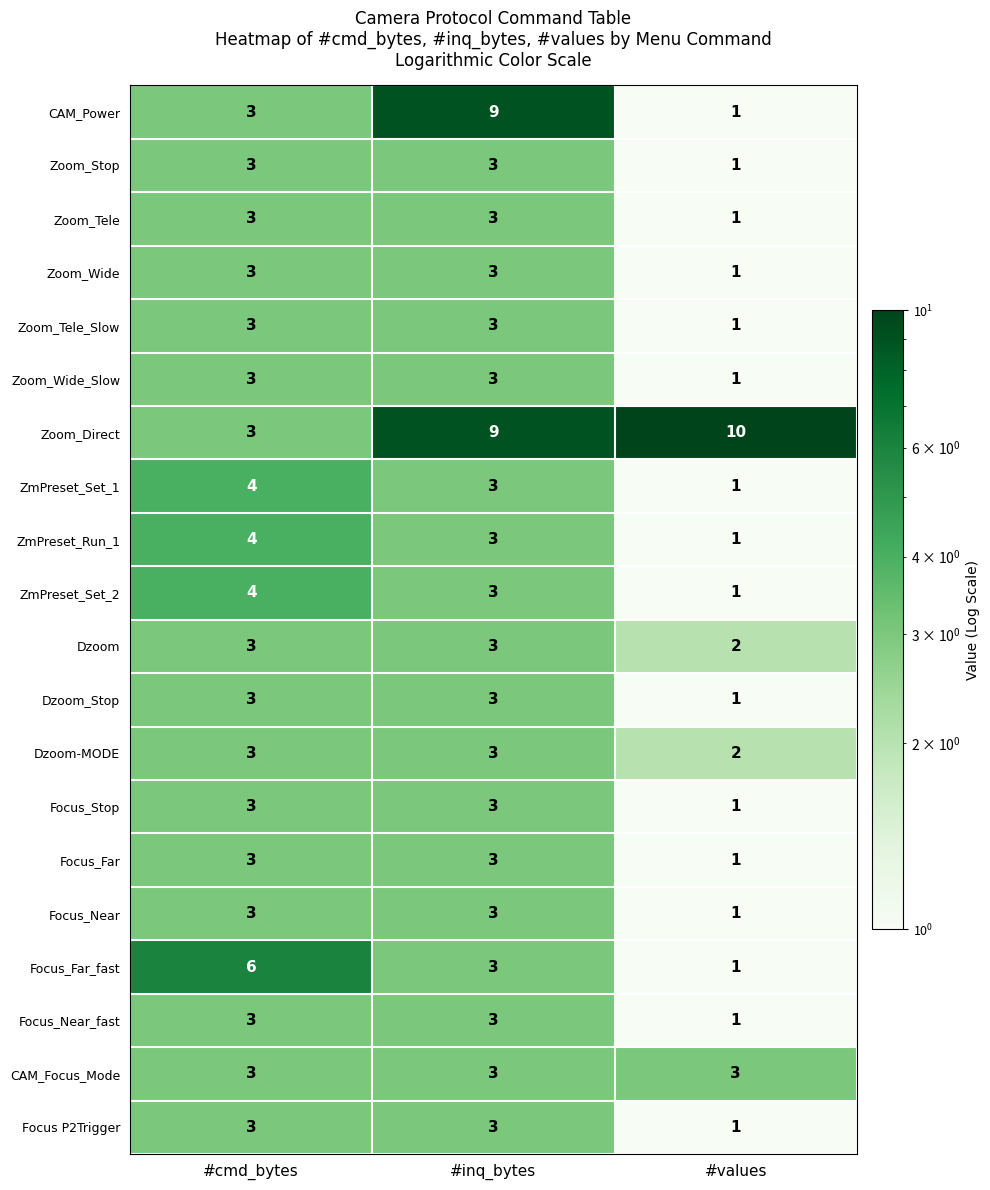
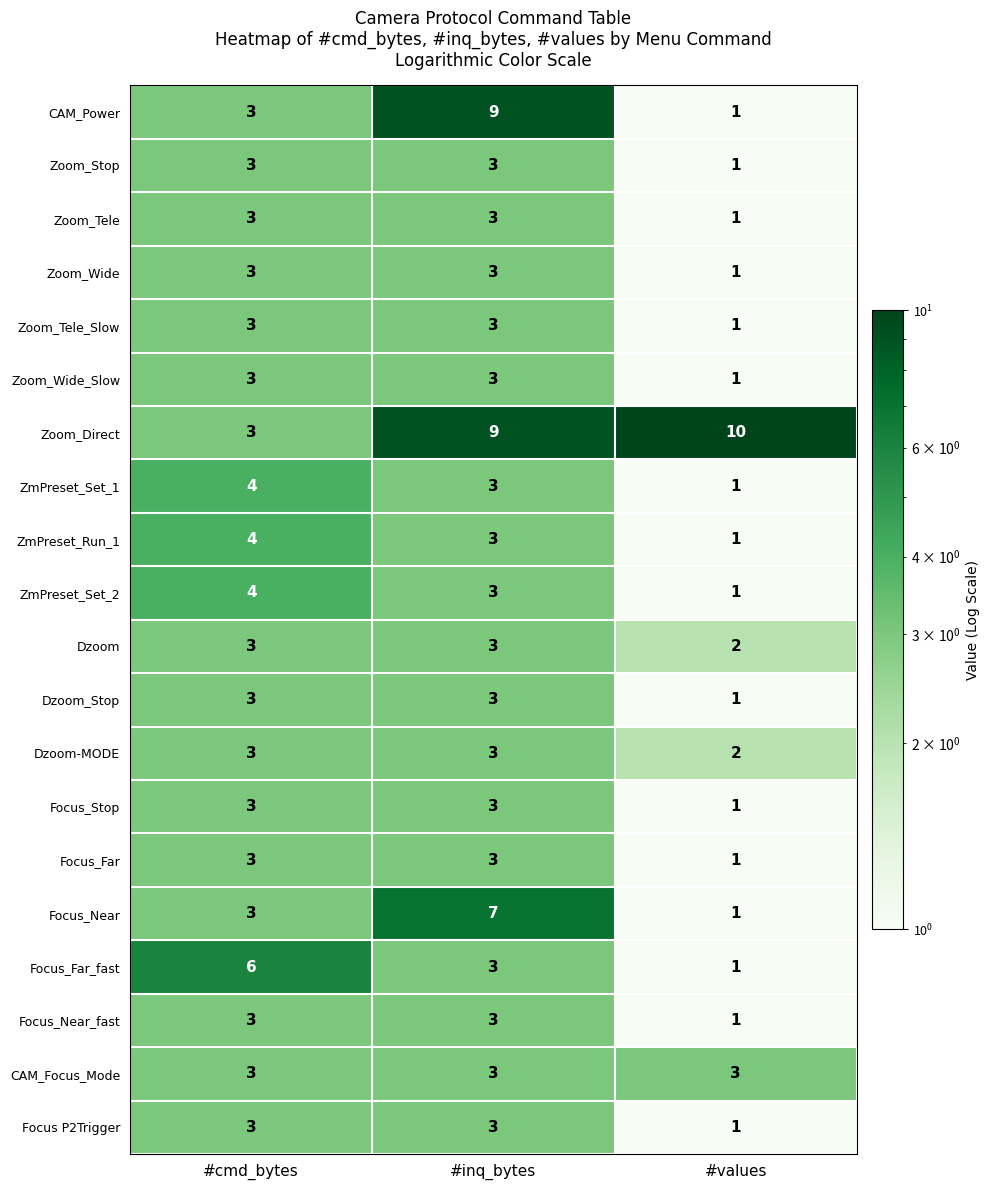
Focus_Near, #inq_bytes: 3 -> 7
